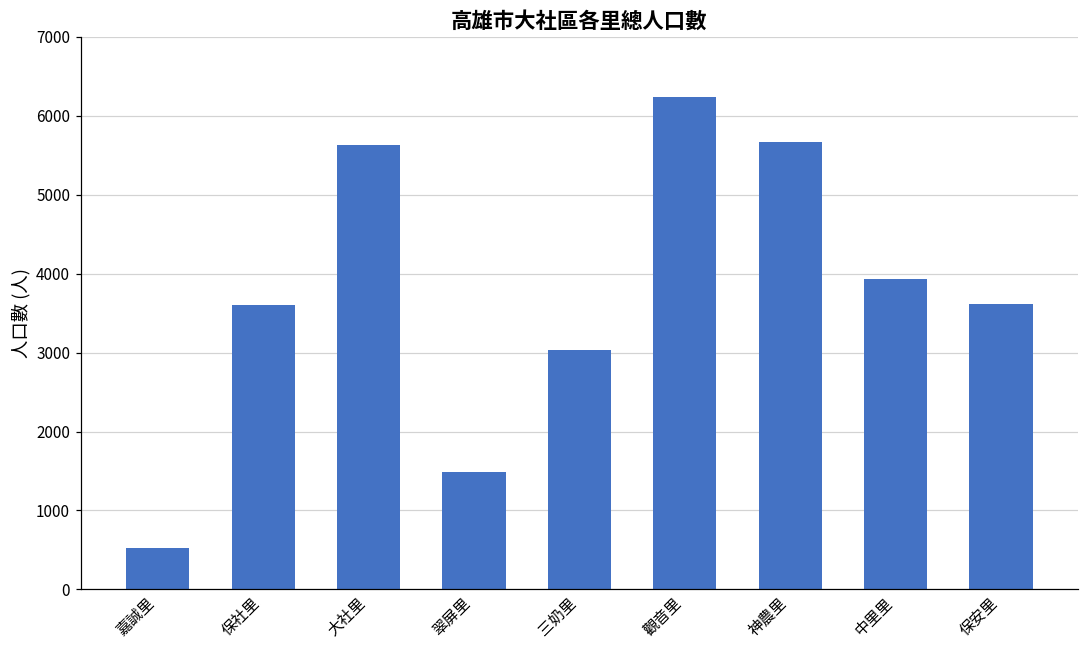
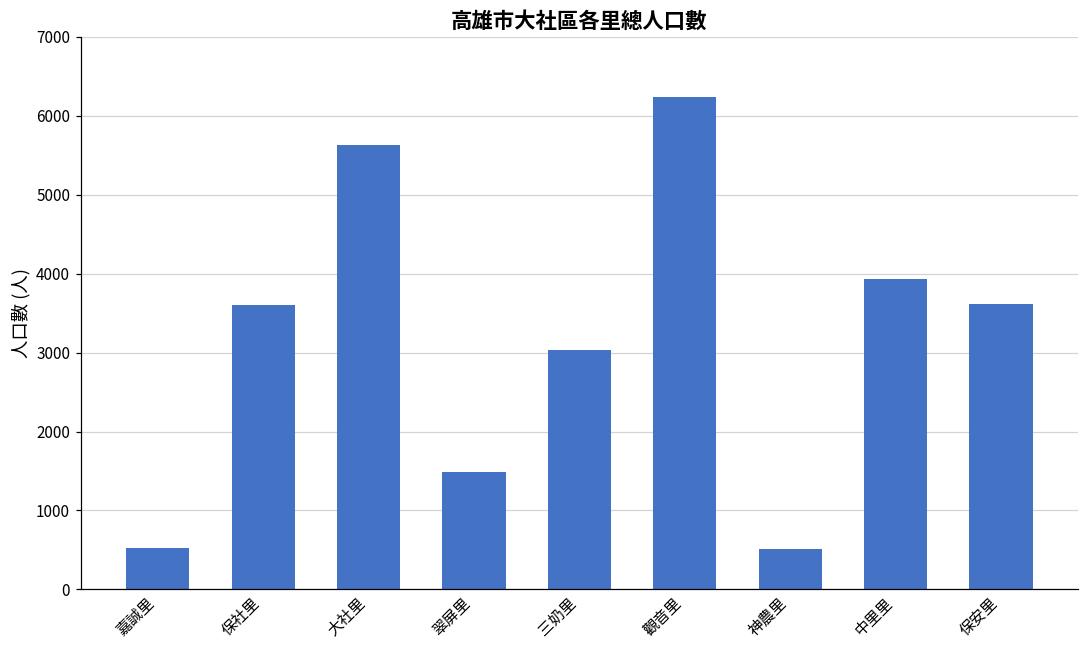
神農里: 5700 -> 500
